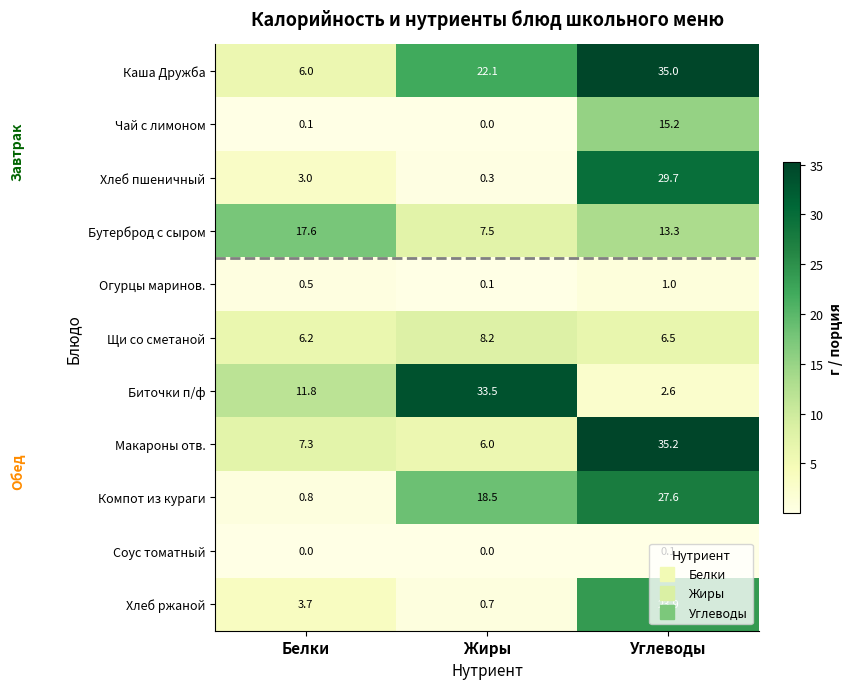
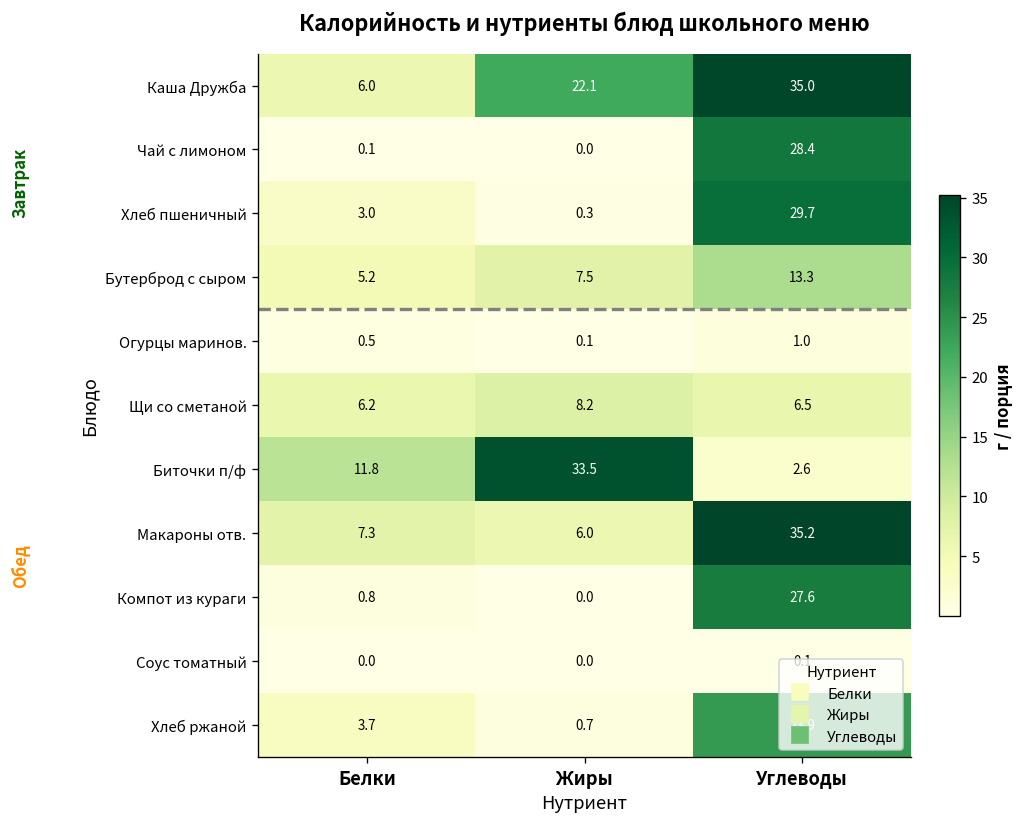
Чай с лимоном, Углеводы: 15.2 -> 28.4
Бутерброд с сыром, Белки: 17.6 -> 5.2
Компот из кураги, Жиры: 18.5 -> 0.0
